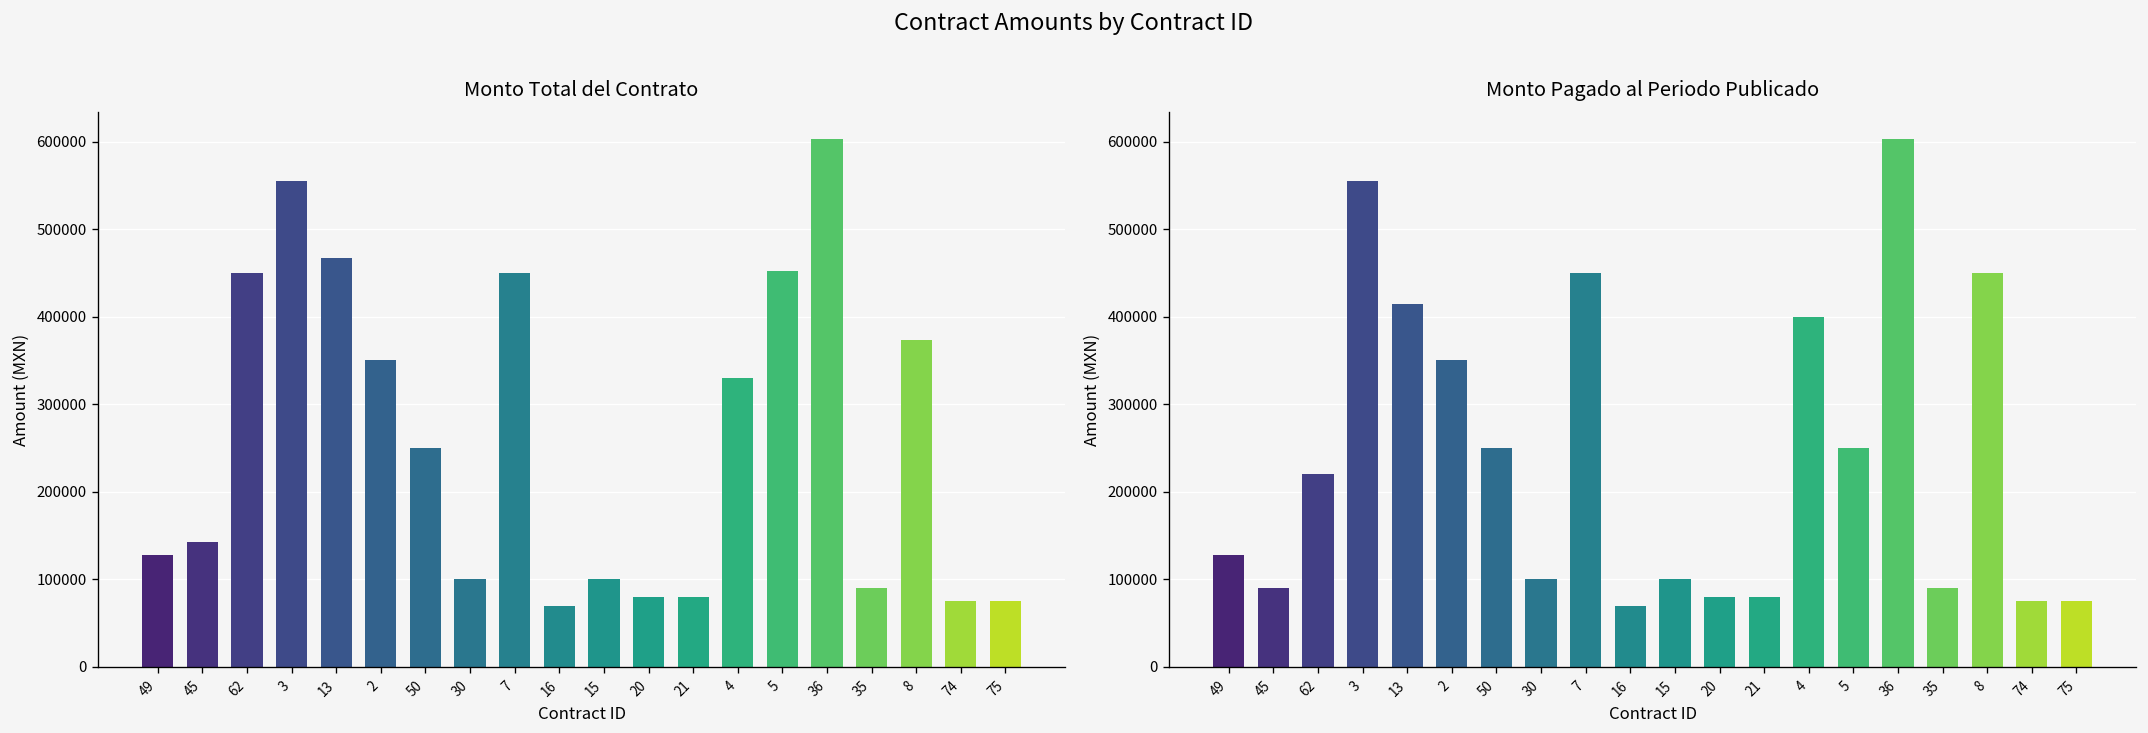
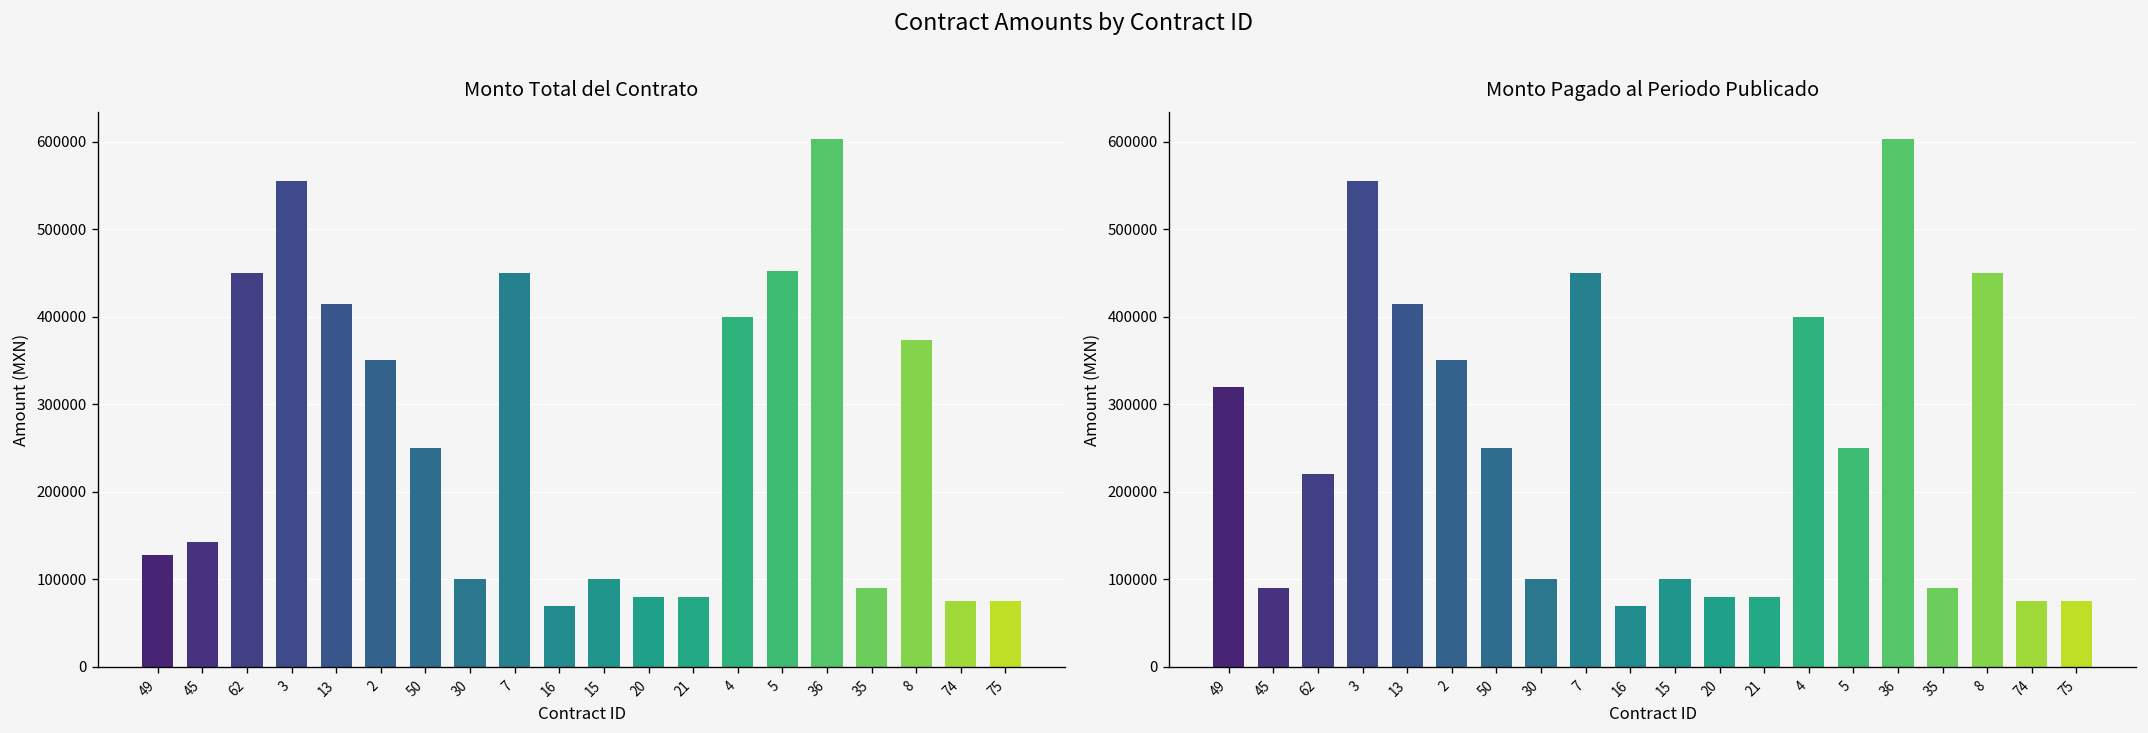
Monto Total del Contrato, 13: 470000 -> 420000
Monto Total del Contrato, 4: 330000 -> 400000
Monto Pagado al Periodo Publicado, 49: 130000 -> 320000
